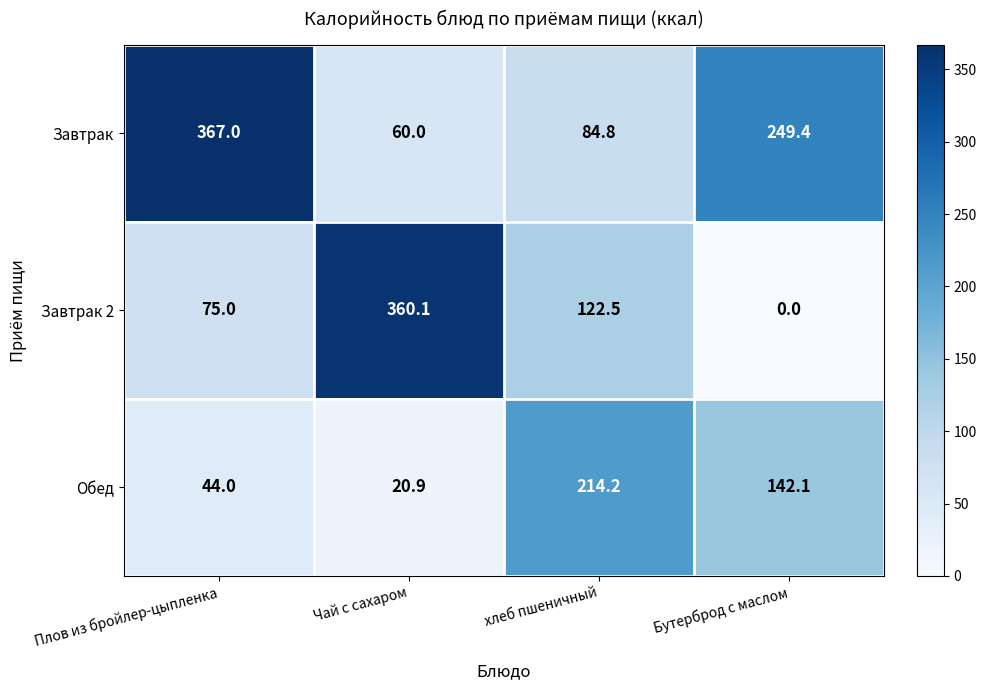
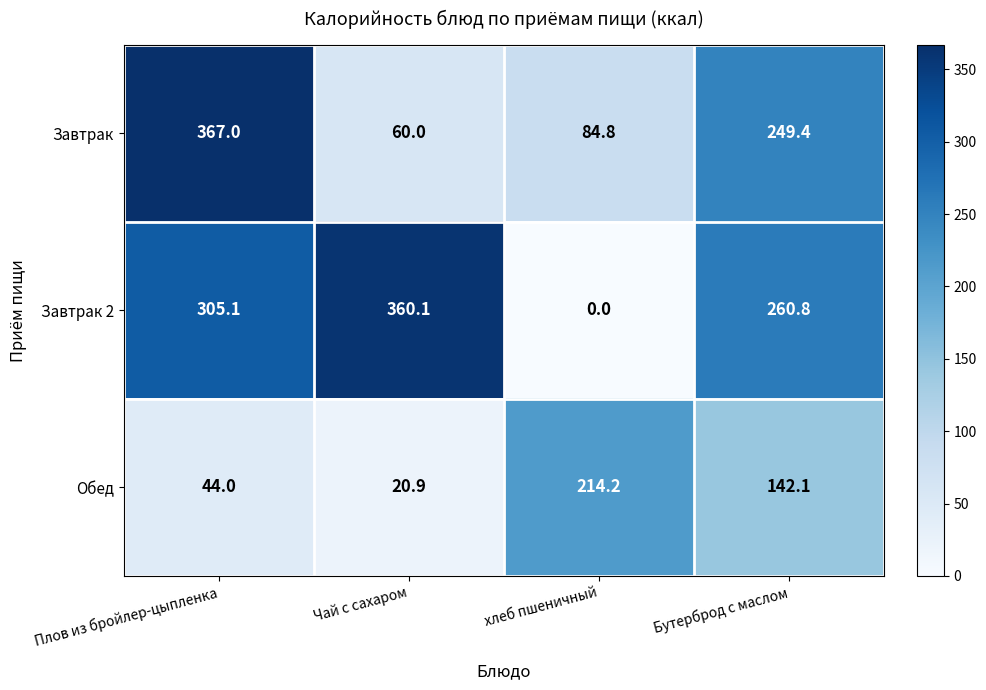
Завтрак 2, Плов из бройлер-цыпленка: 75.0 -> 305.1
Завтрак 2, хлеб пшеничный: 122.5 -> 0.0
Завтрак 2, Бутерброд с маслом: 0.0 -> 260.8
